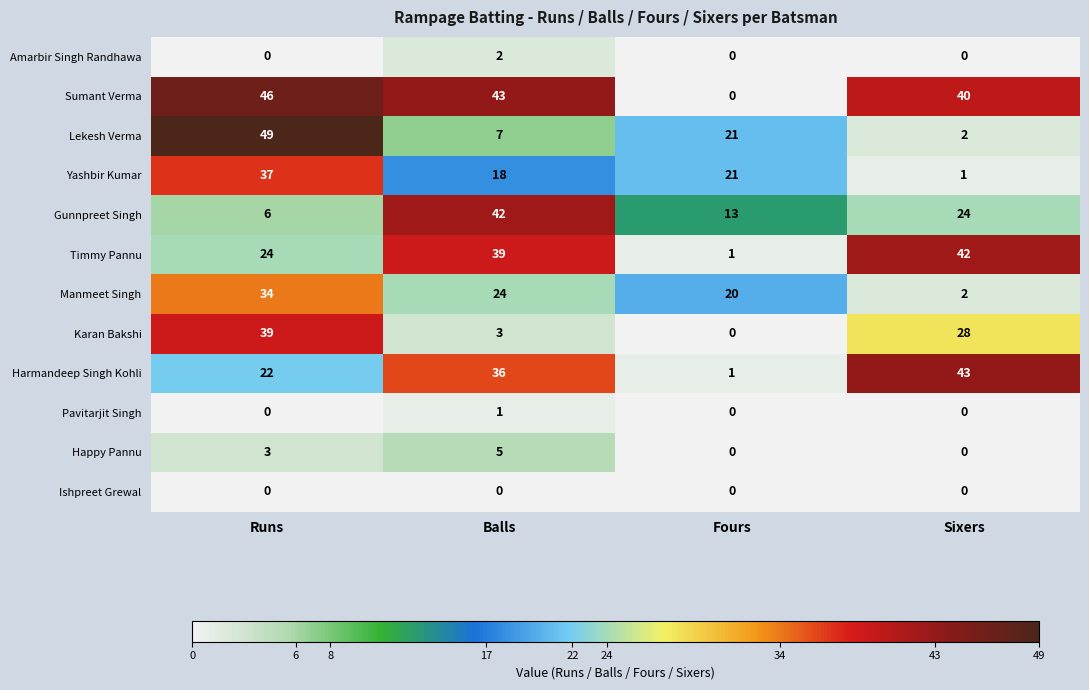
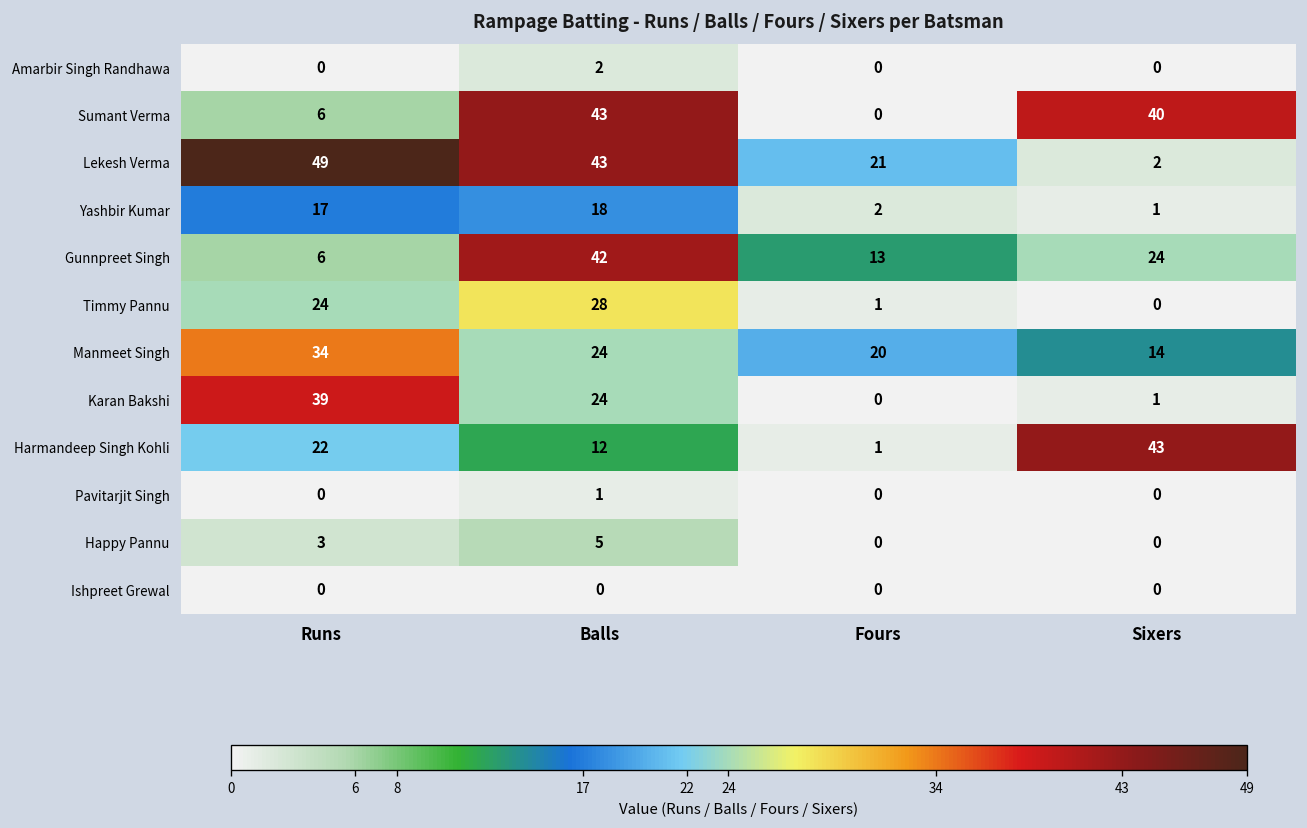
Sumant Verma, Runs: 46 -> 6
Lekesh Verma, Balls: 7 -> 43
Yashbir Kumar, Runs: 37 -> 17
Yashbir Kumar, Fours: 21 -> 2
Timmy Pannu, Balls: 39 -> 28
Timmy Pannu, Sixers: 42 -> 0
Manmeet Singh, Sixers: 2 -> 14
Karan Bakshi, Balls: 3 -> 24
Karan Bakshi, Sixers: 28 -> 1
Harmandeep Singh Kohli, Balls: 36 -> 12
